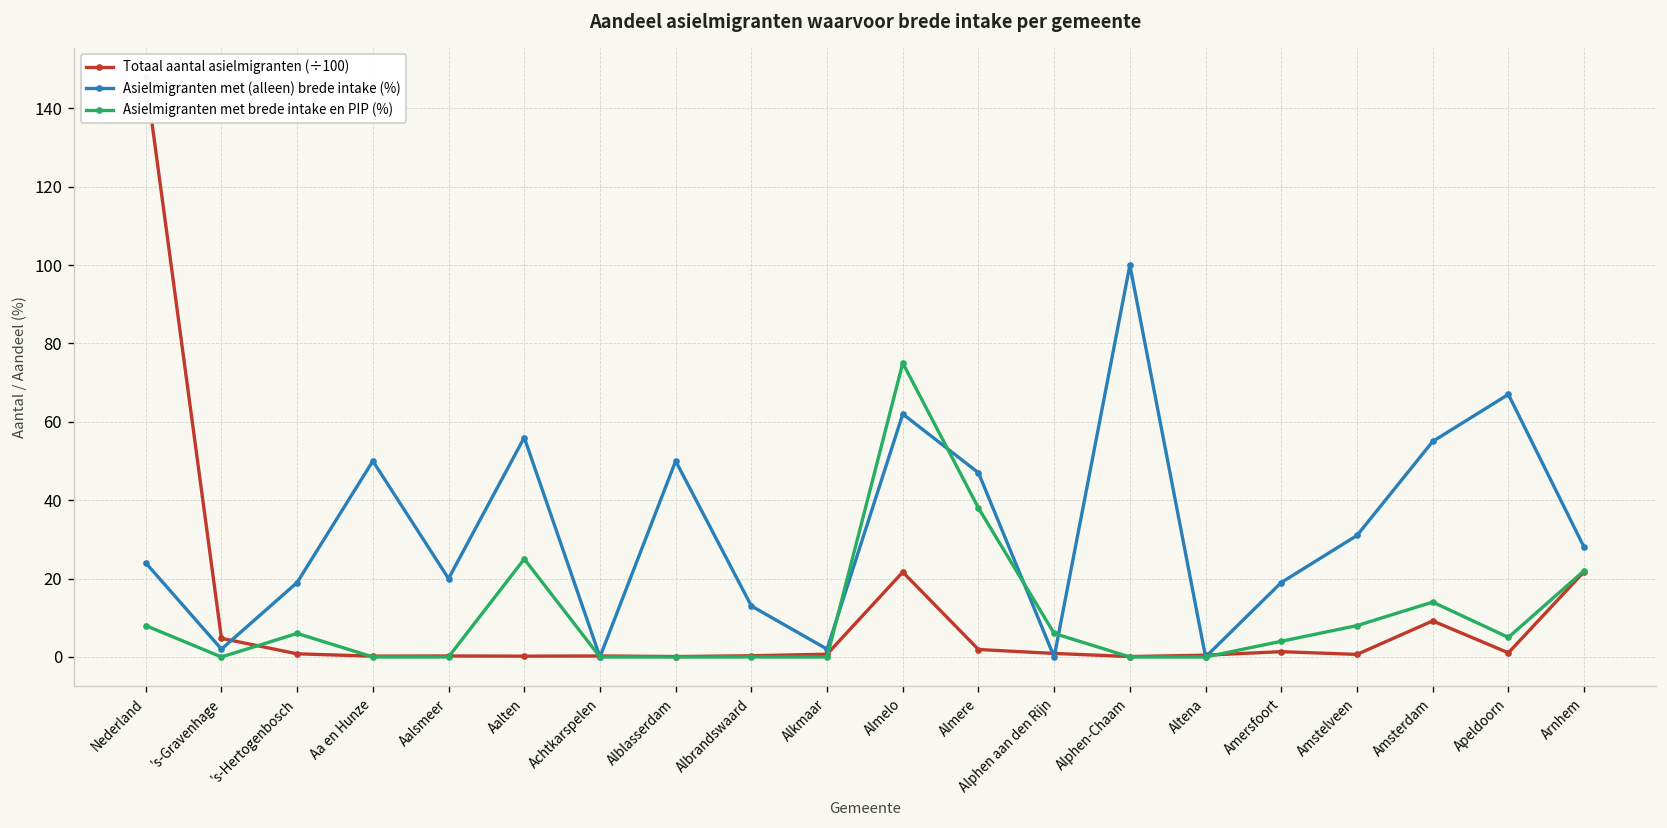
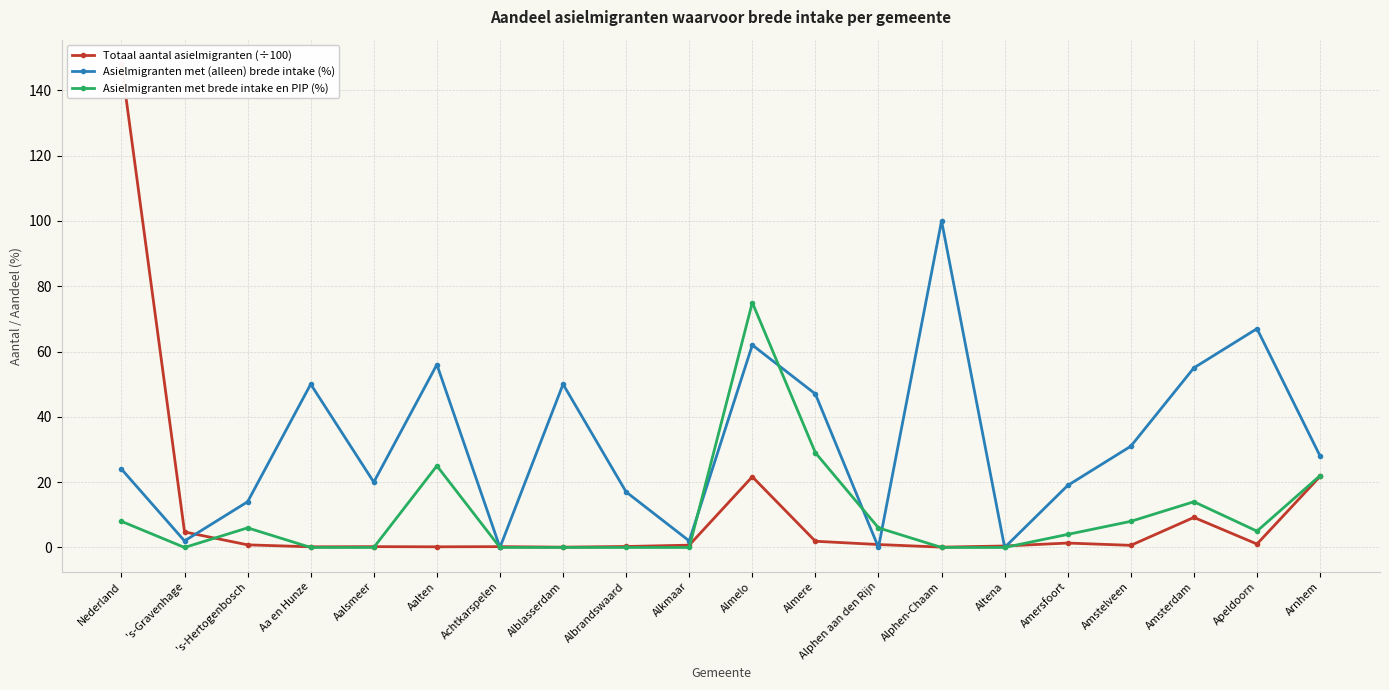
Asielmigranten met (alleen) brede intake (%), 's-Hertogenbosch: 19 -> 14
Asielmigranten met (alleen) brede intake (%), Albrandswaard: 13 -> 17
Asielmigranten met brede intake en PIP (%), Almere: 38 -> 29
